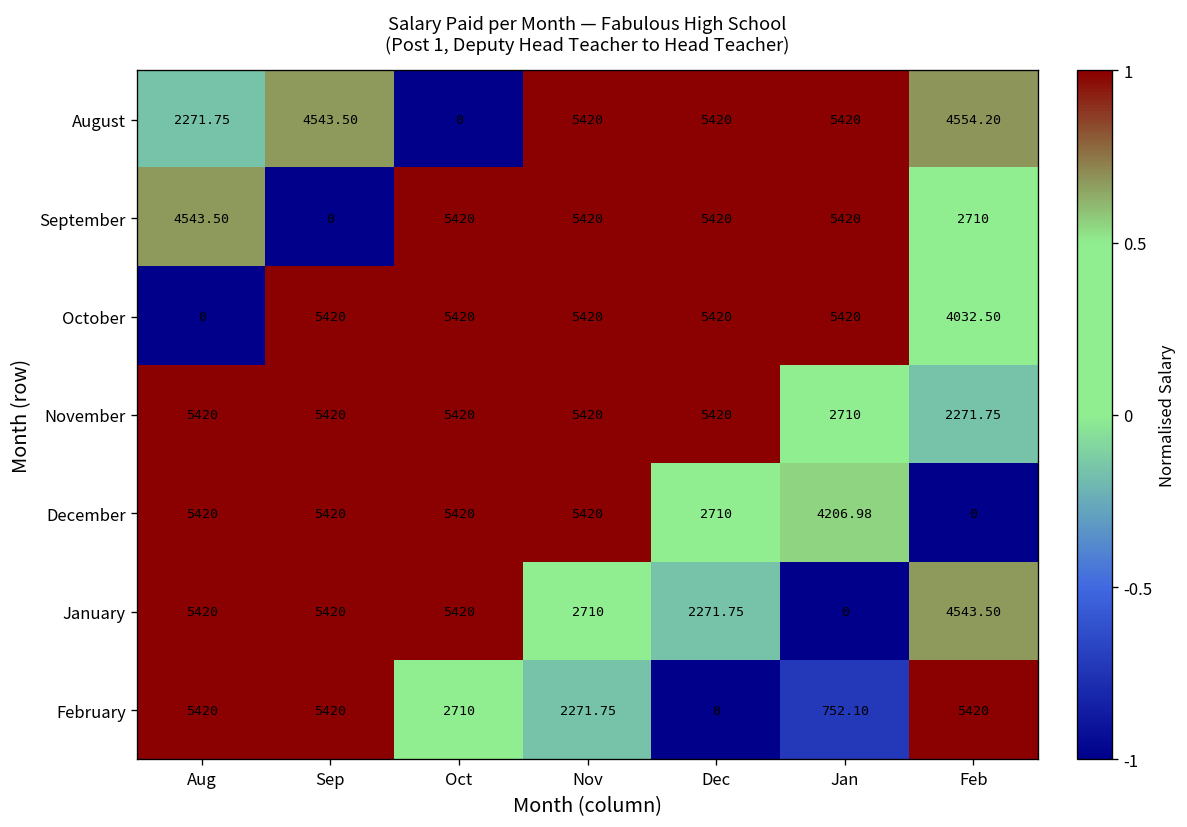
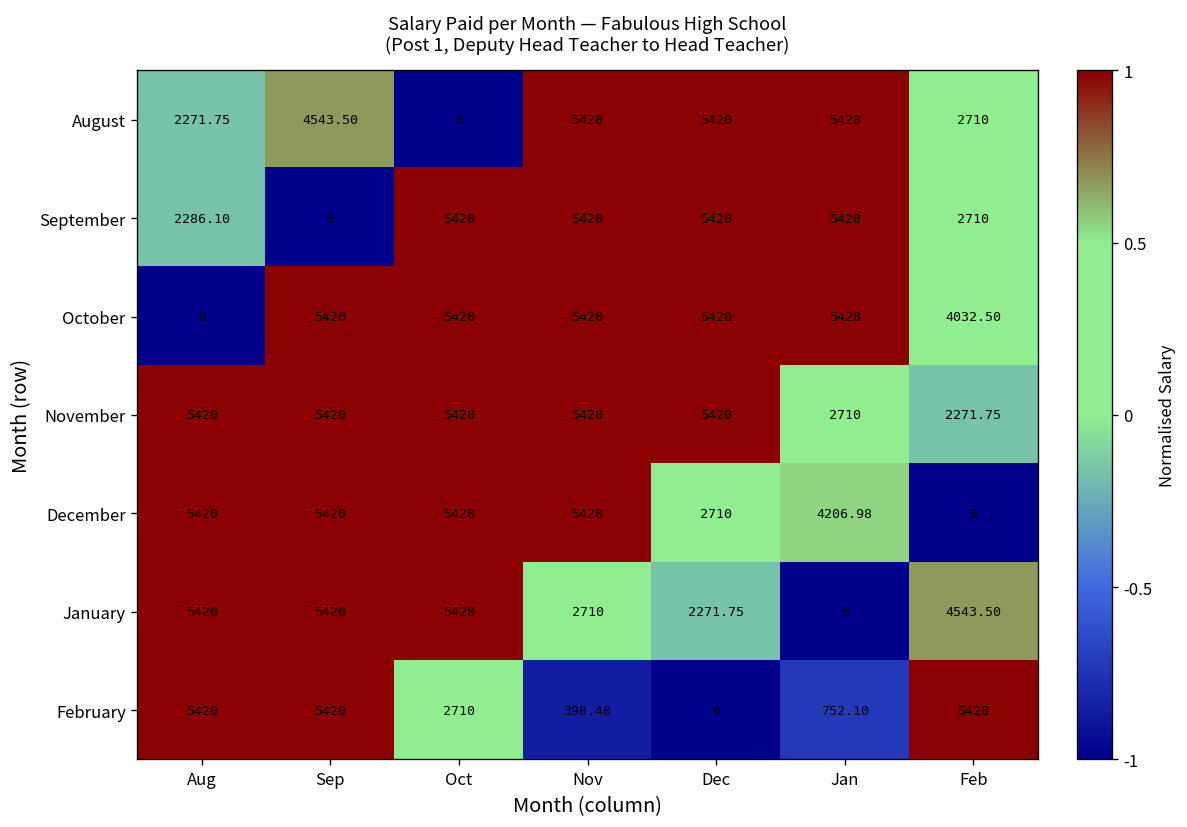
August, Feb: 4554.20 -> 2710
September, Aug: 4543.50 -> 2286.10
February, Nov: 2271.75 -> 398.40
